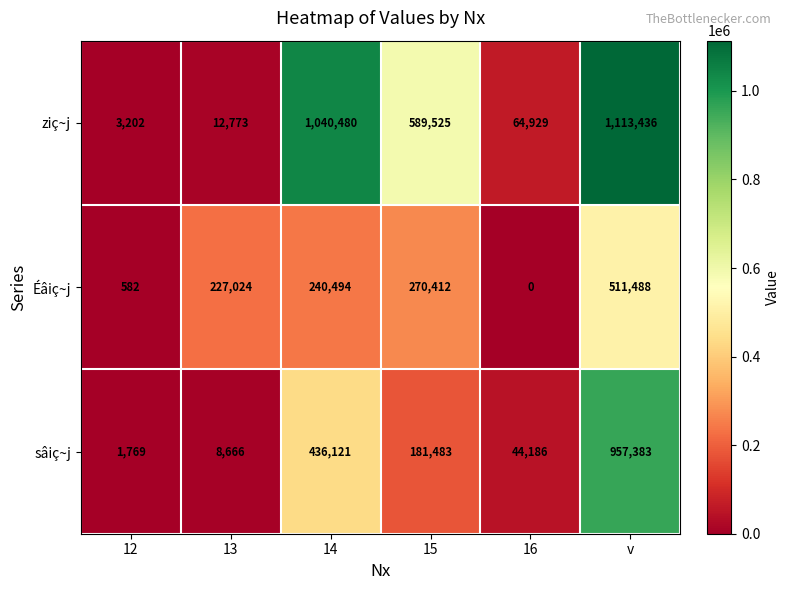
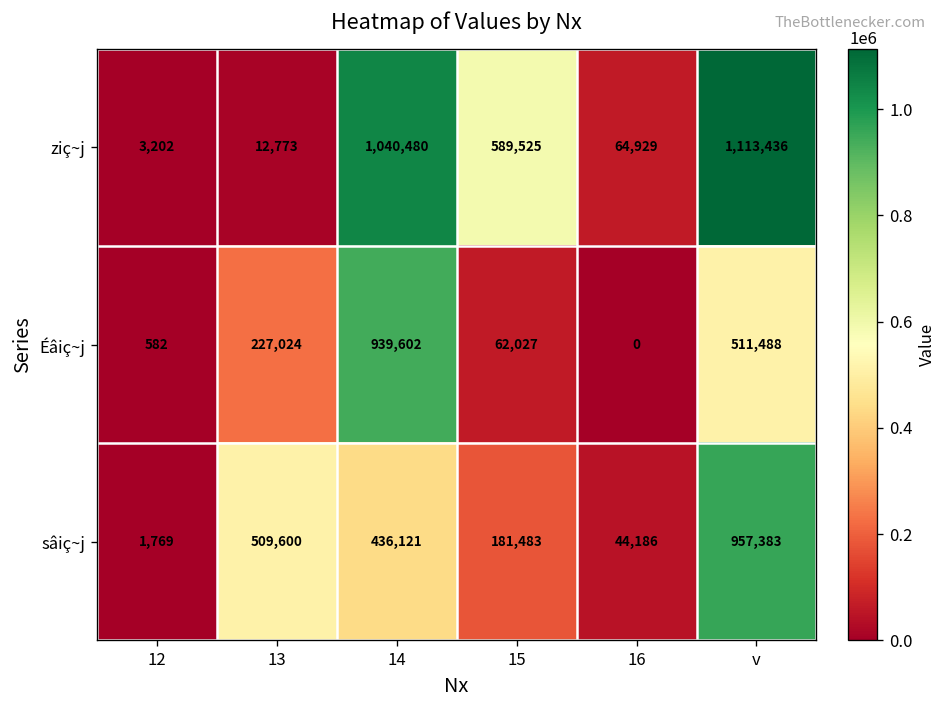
Éâiç~j, 14: 240,494 -> 939,602
Éâiç~j, 15: 270,412 -> 62,027
sâiç~j, 13: 8,666 -> 509,600
